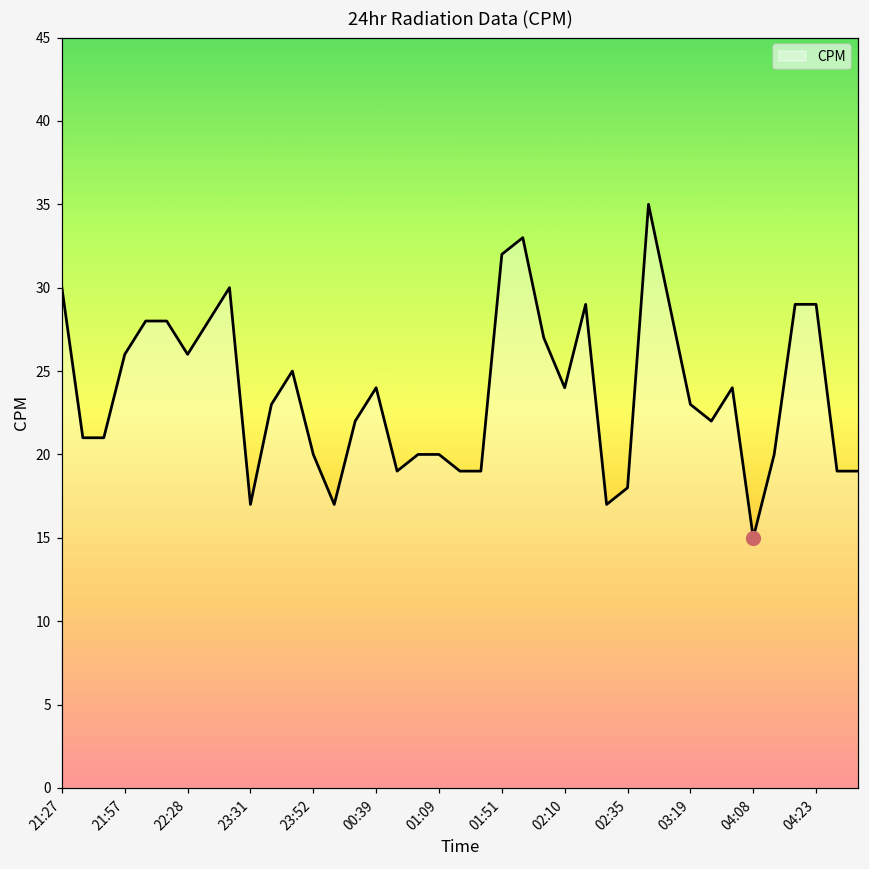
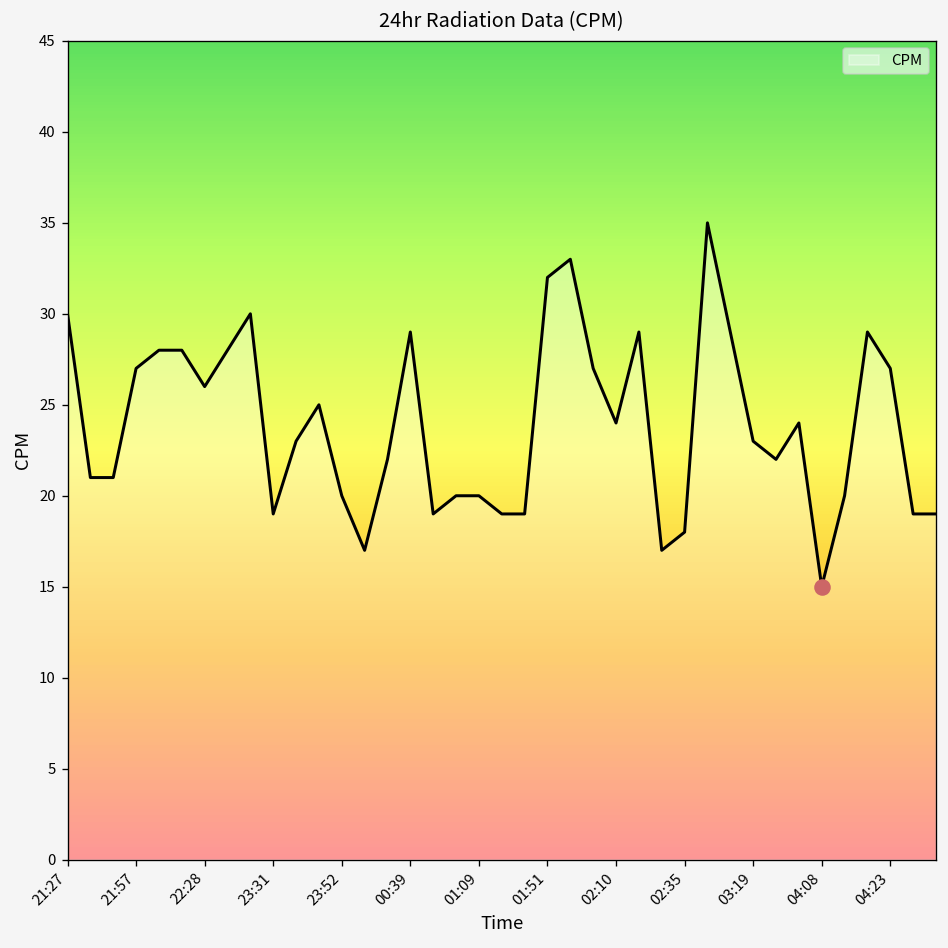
CPM, 21:57: 26 -> 27
CPM, 23:31: 17 -> 19
CPM, 00:39: 24 -> 29
CPM, 04:23: 29 -> 27
